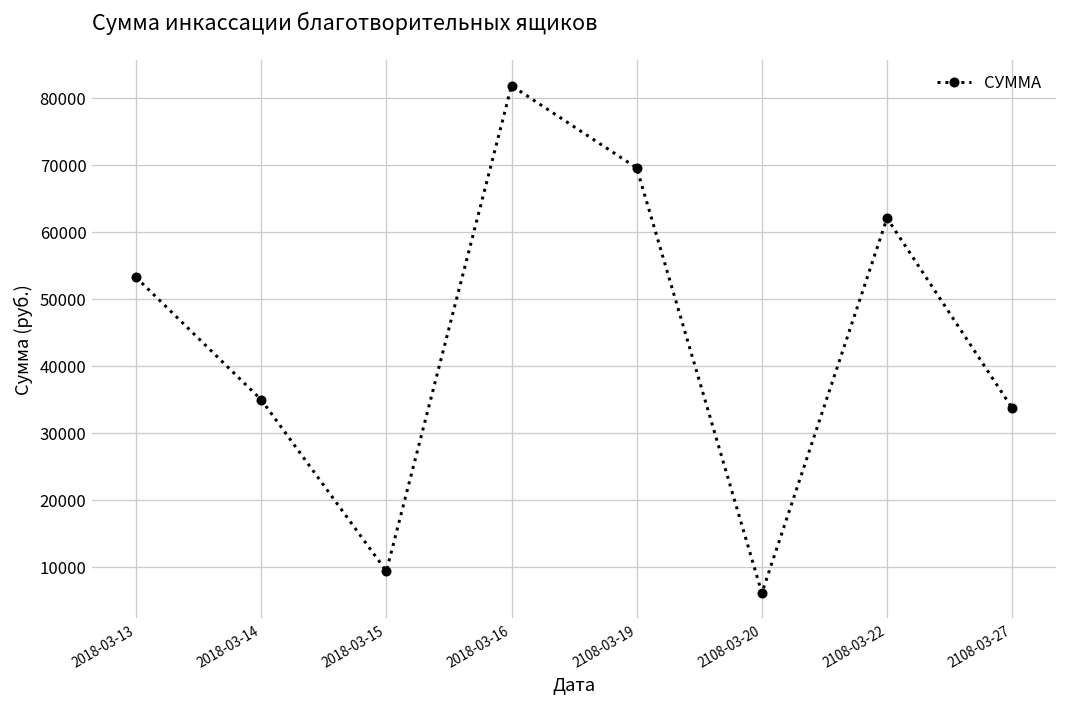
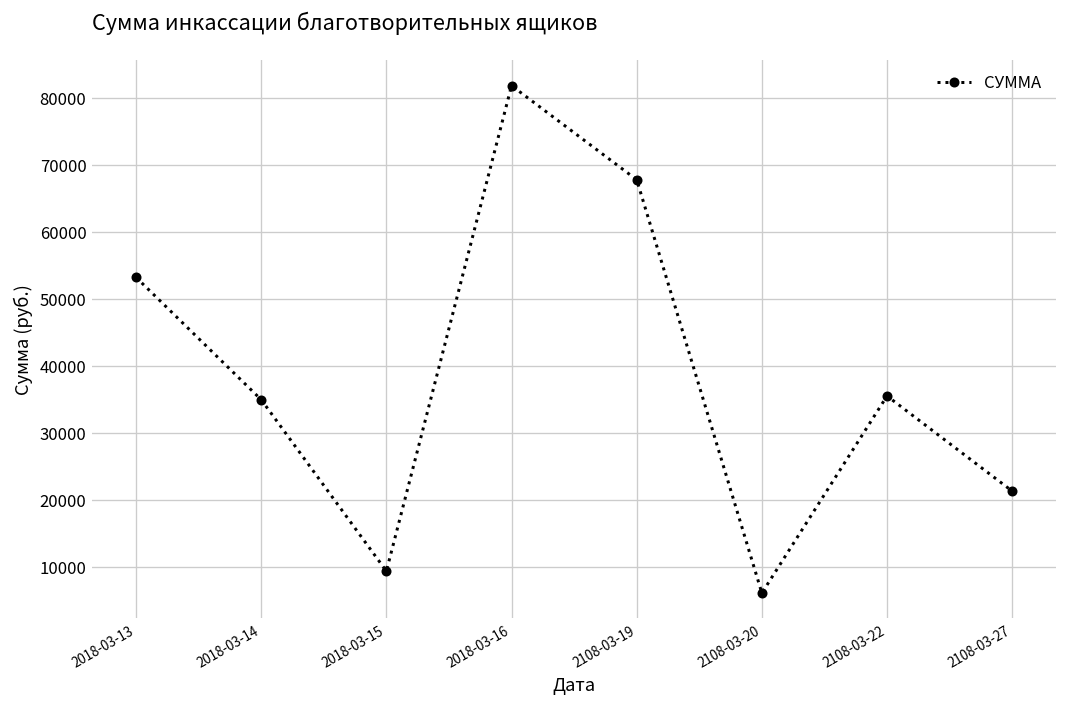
2108-03-19: 70000 -> 68000
2108-03-22: 62000 -> 36000
2108-03-27: 34000 -> 21000
